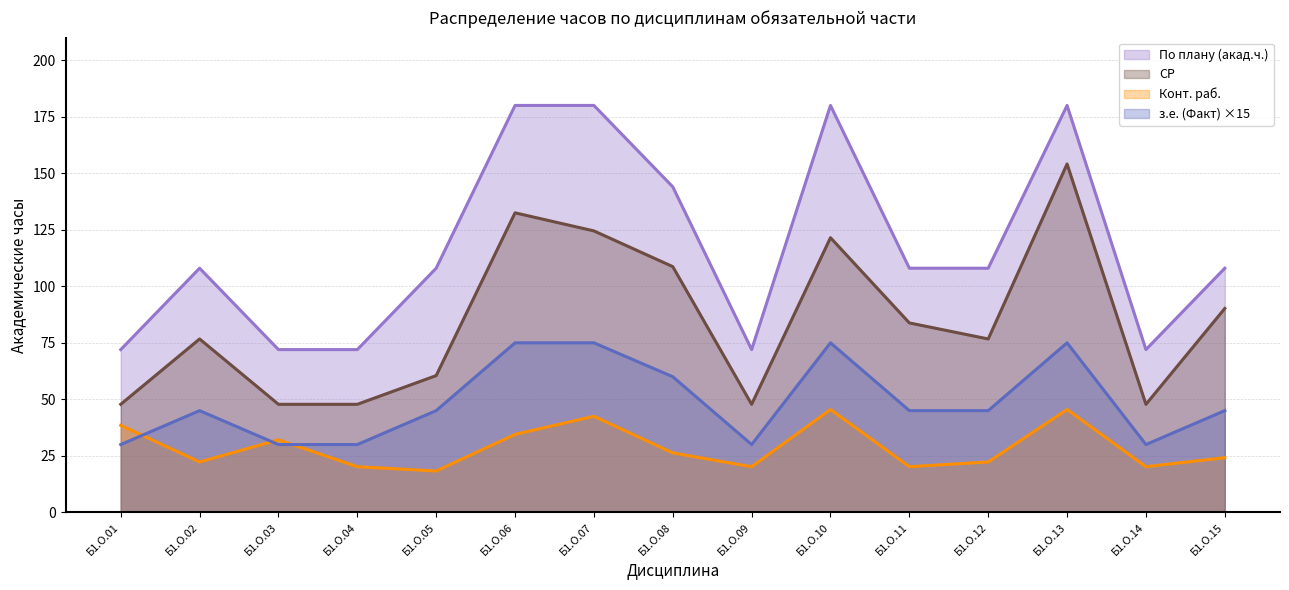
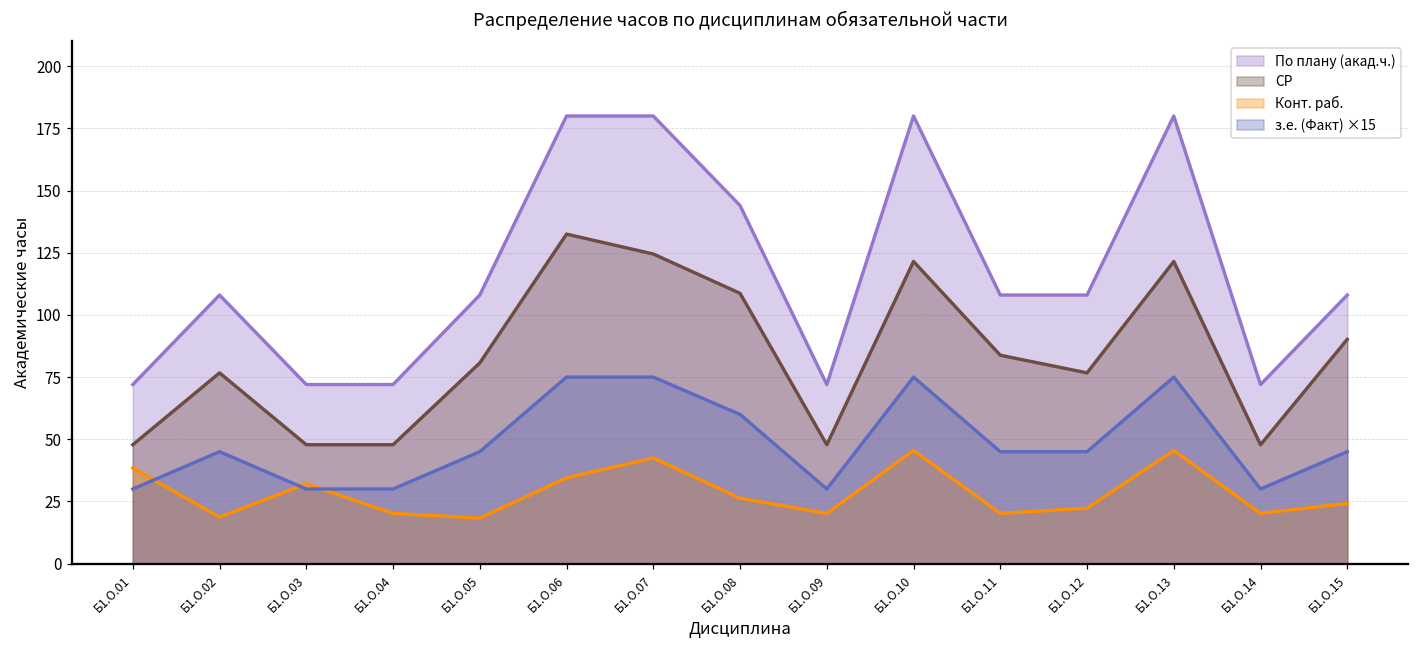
Конт. раб., Б1.О.02: 22 -> 19
СР, Б1.О.05: 61 -> 81
СР, Б1.О.13: 154 -> 122
